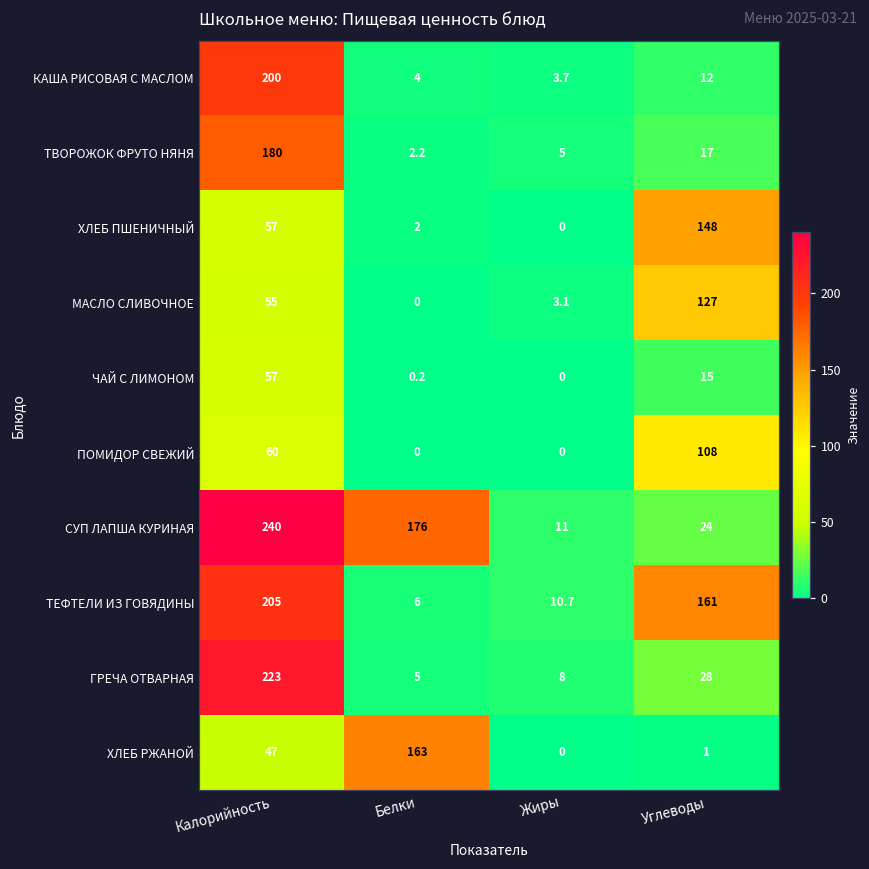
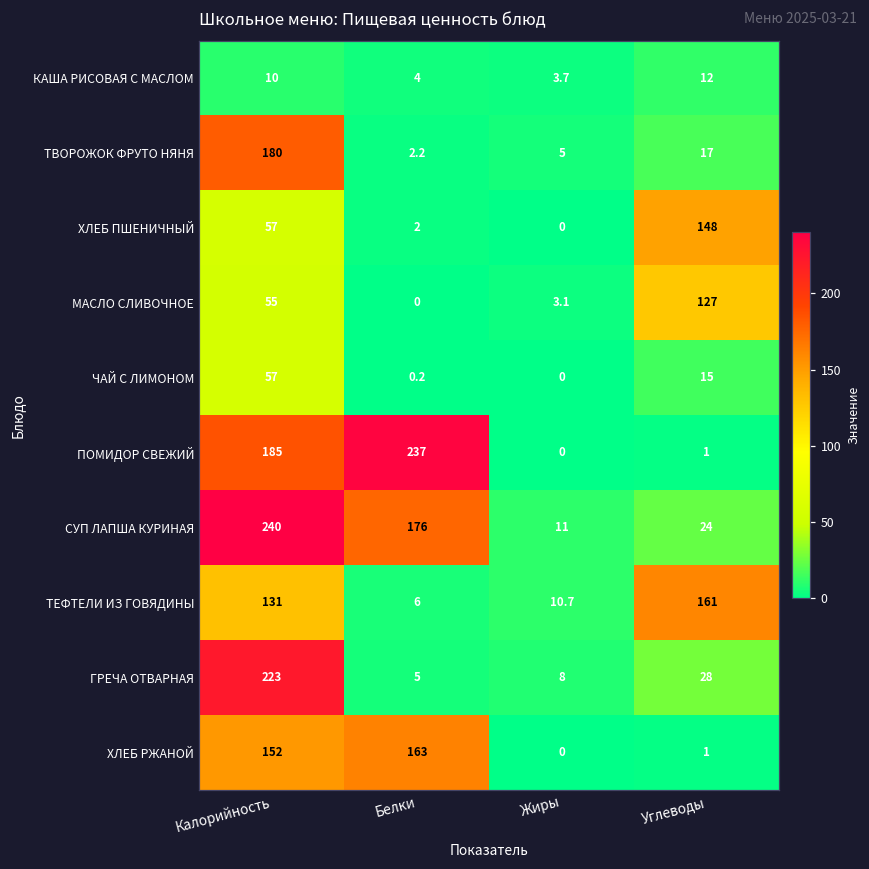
КАША РИСОВАЯ С МАСЛОМ, Калорийность: 200 -> 10
ПОМИДОР СВЕЖИЙ, Калорийность: 60 -> 185
ПОМИДОР СВЕЖИЙ, Белки: 0 -> 237
ПОМИДОР СВЕЖИЙ, Углеводы: 108 -> 1
ТЕФТЕЛИ ИЗ ГОВЯДИНЫ, Калорийность: 205 -> 131
ХЛЕБ РЖАНОЙ, Калорийность: 47 -> 152
